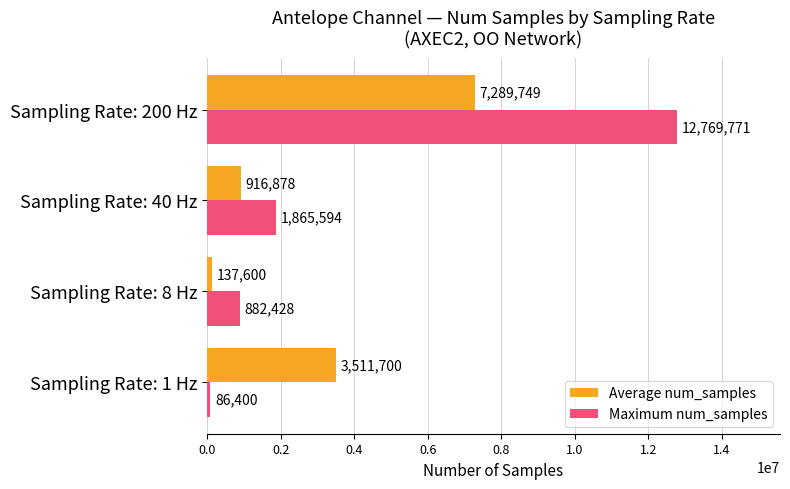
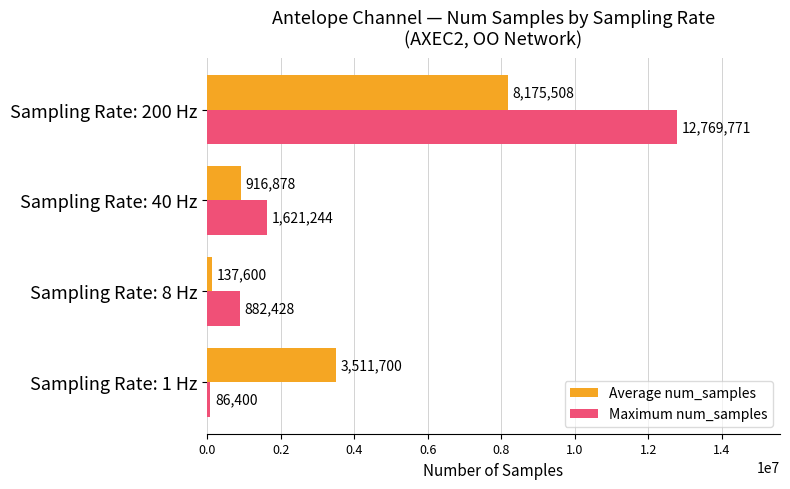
Average num_samples, Sampling Rate: 200 Hz: 7,289,749 -> 8,175,508
Maximum num_samples, Sampling Rate: 40 Hz: 1,865,594 -> 1,621,244
